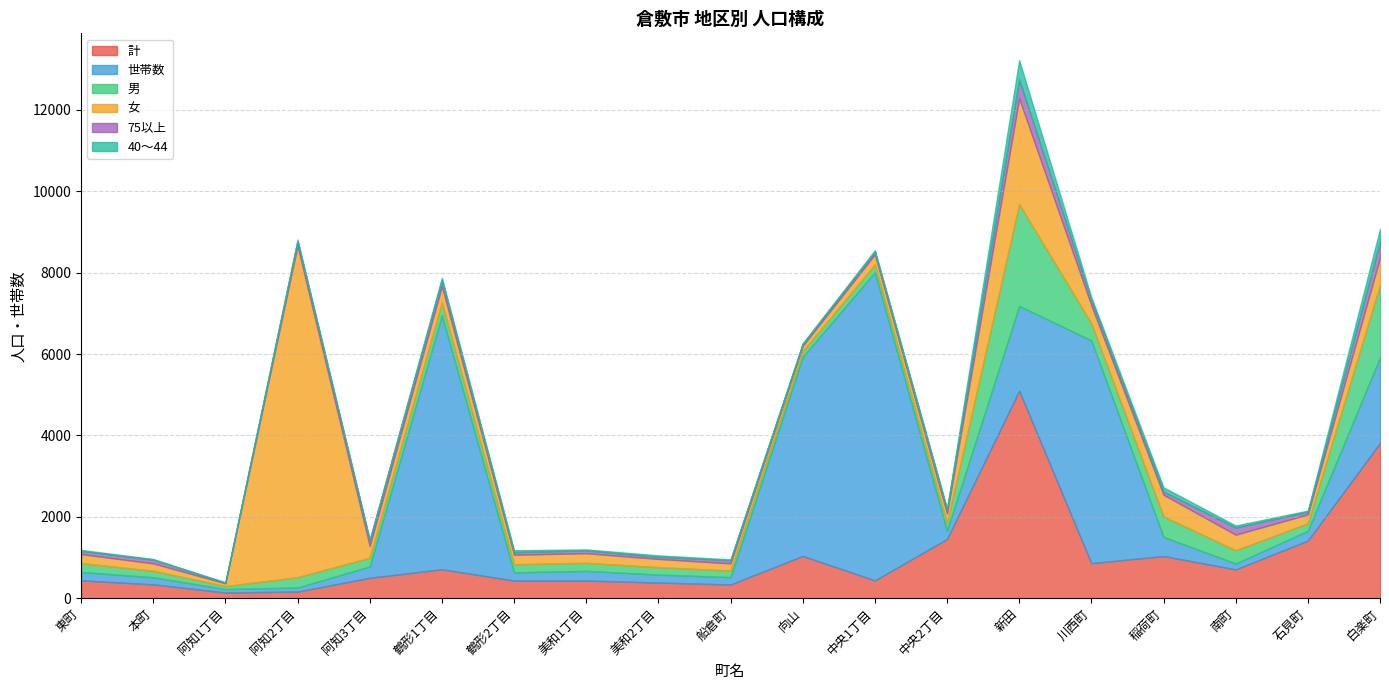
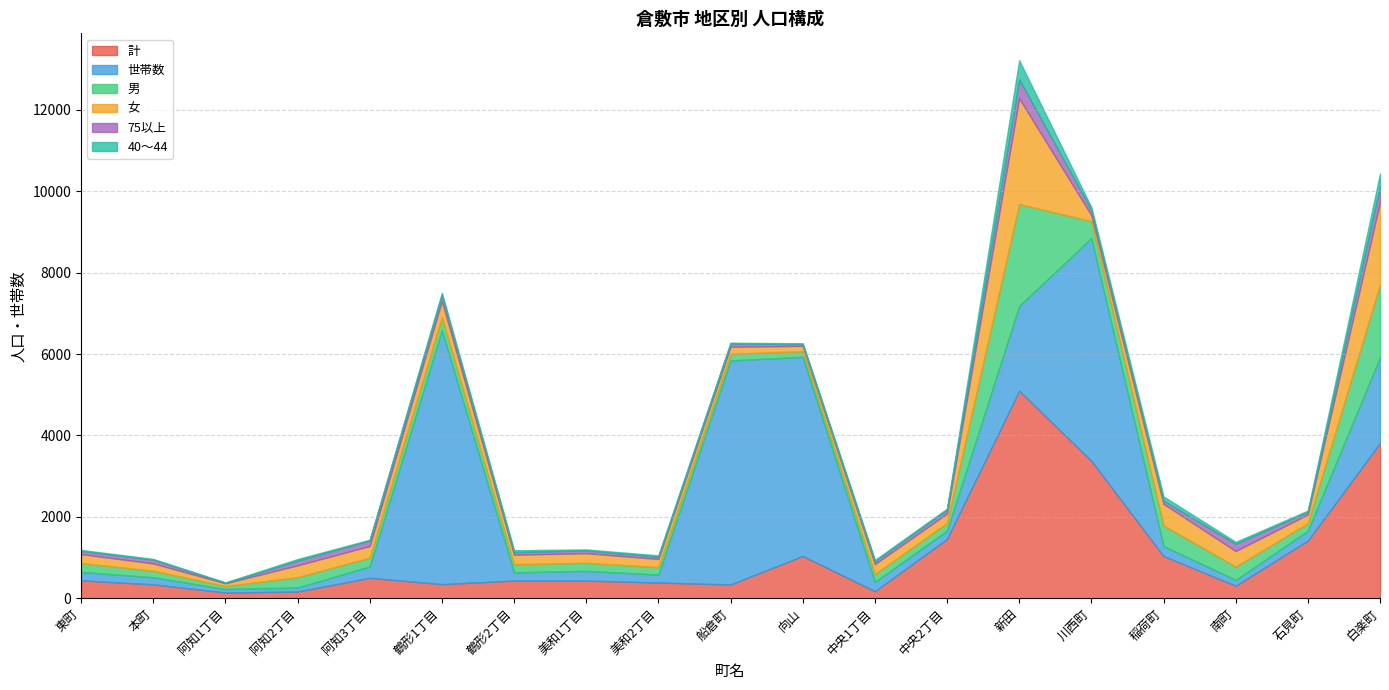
女, 阿知2丁目: 8100 -> 300
計, 鶴形1丁目: 700 -> 300
世帯数, 船倉町: 200 -> 5500
計, 中央1丁目: 400 -> 200
世帯数, 中央1丁目: 7600 -> 200
計, 川西町: 900 -> 3400
女, 川西町: 400 -> 100
世帯数, 稲荷町: 500 -> 200
計, 南町: 700 -> 300
女, 白楽町: 700 -> 2000
